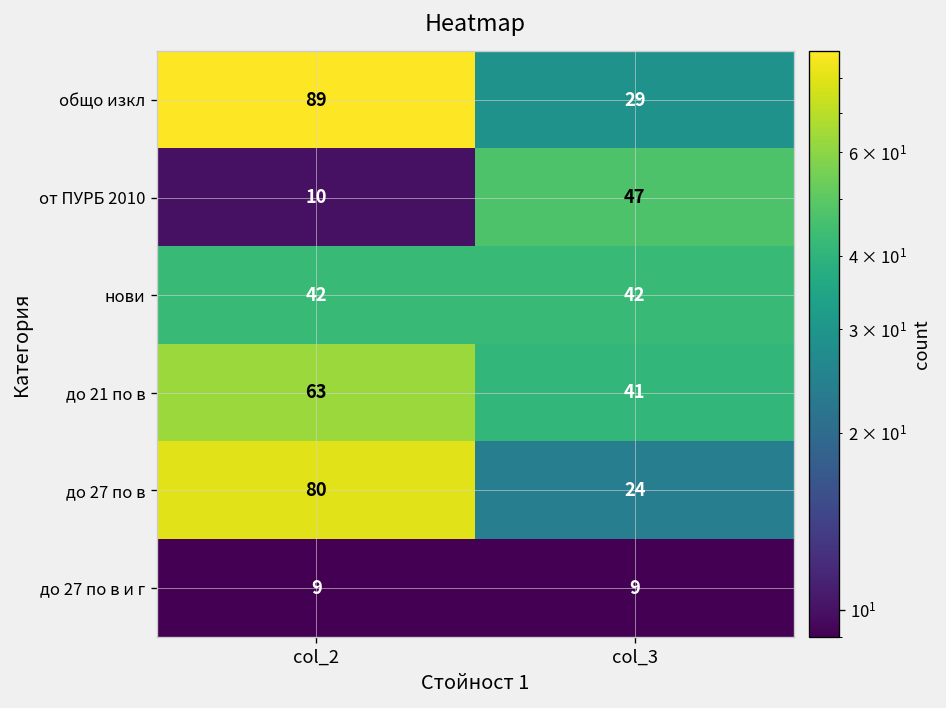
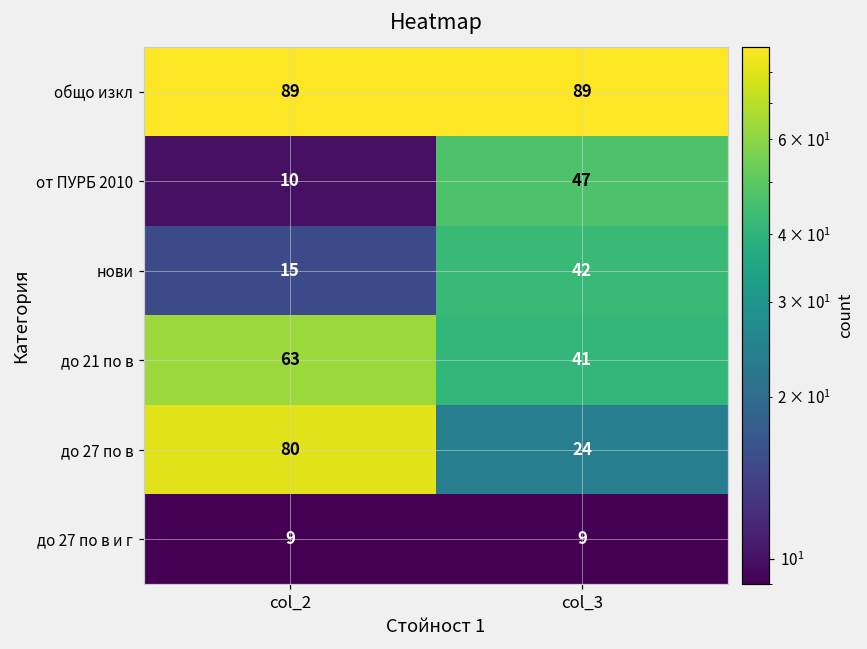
общо изкл, col_3: 29 -> 89
нови, col_2: 42 -> 15
